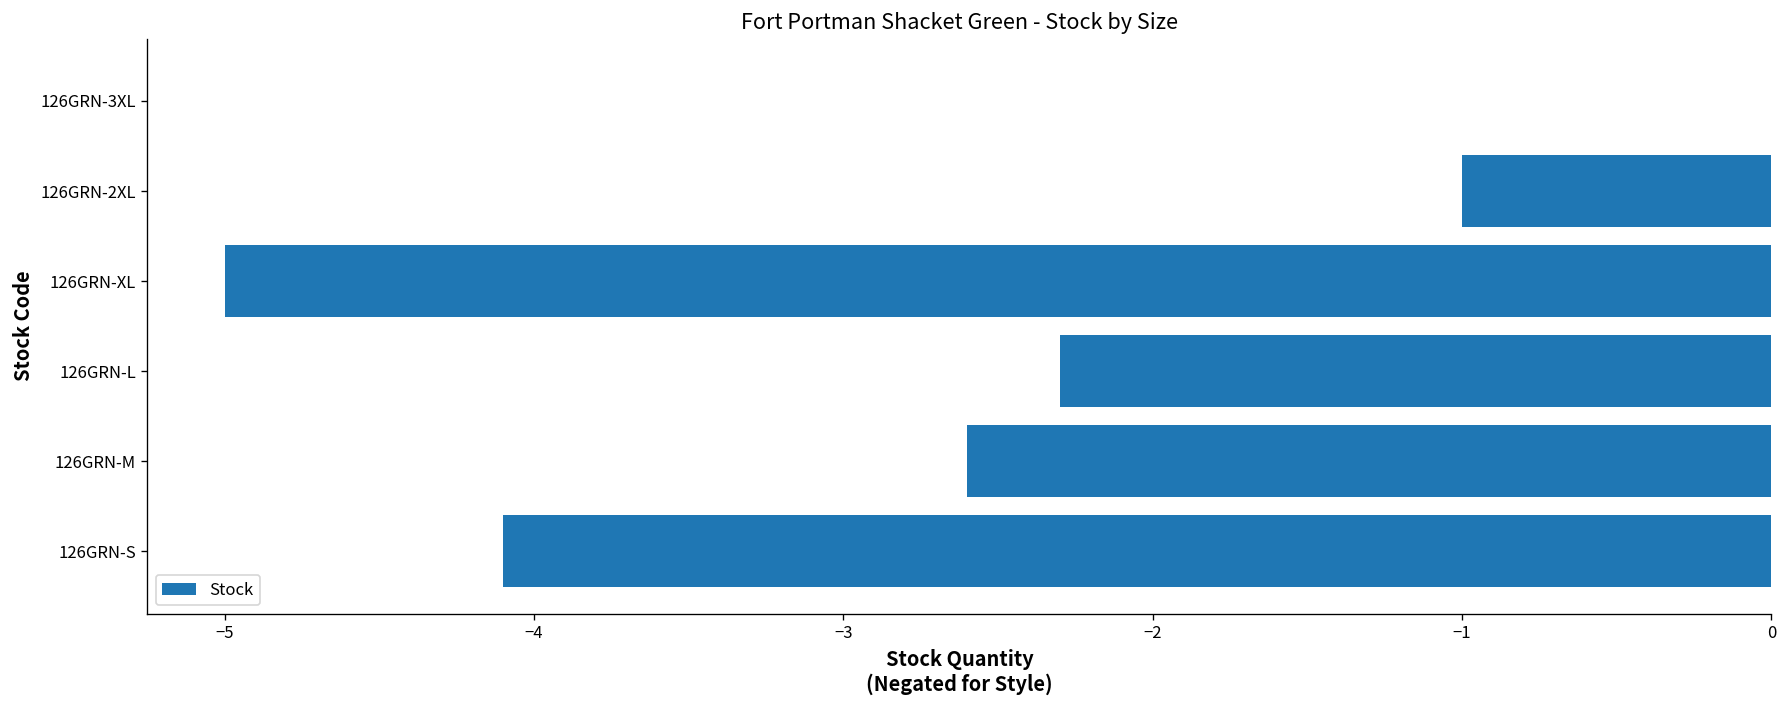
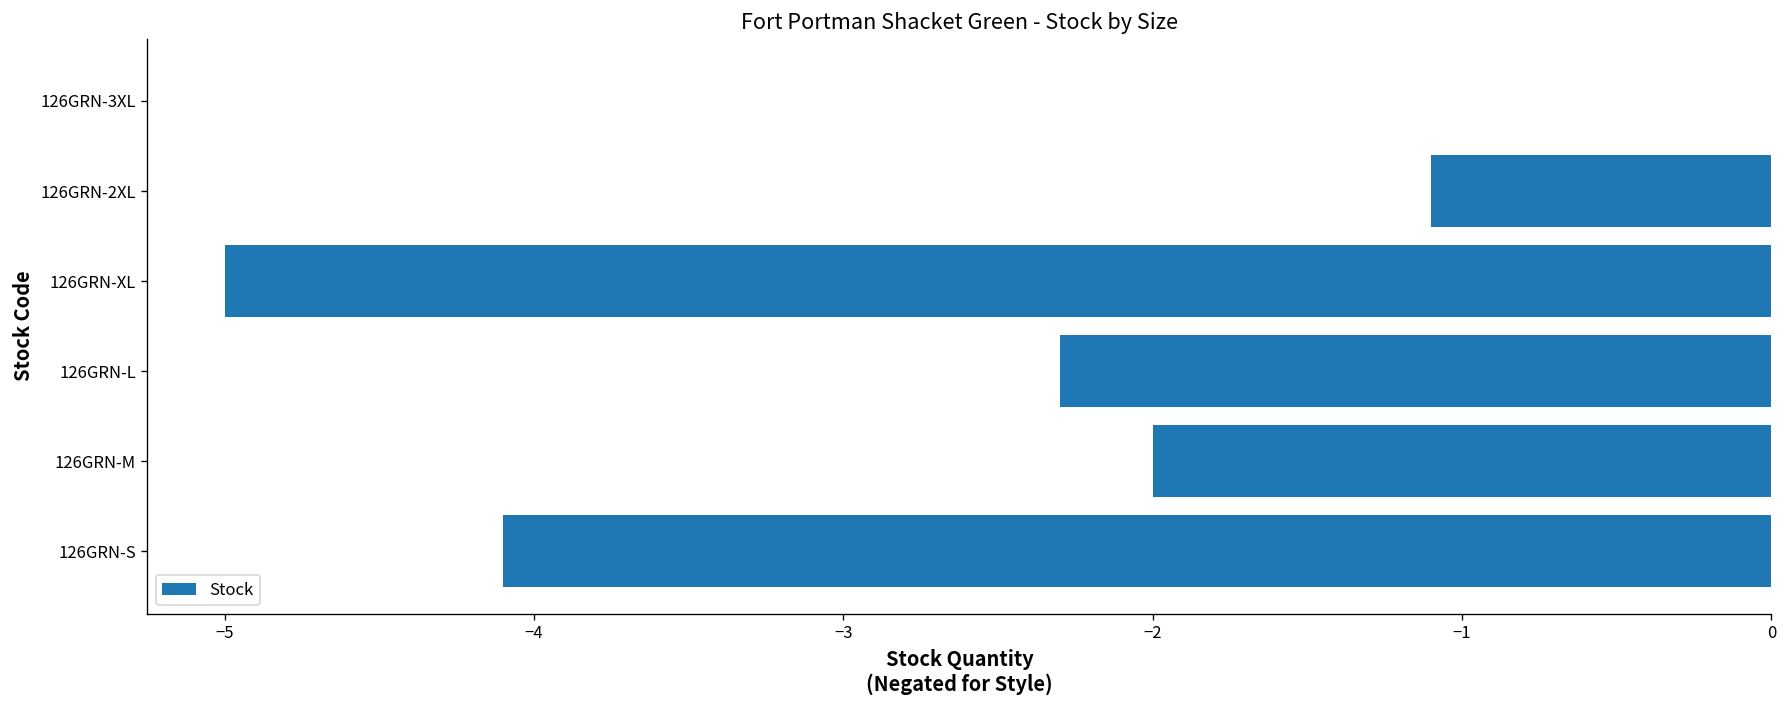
126GRN-2XL: -1.00 -> -1.10
126GRN-M: -2.60 -> -2.00
